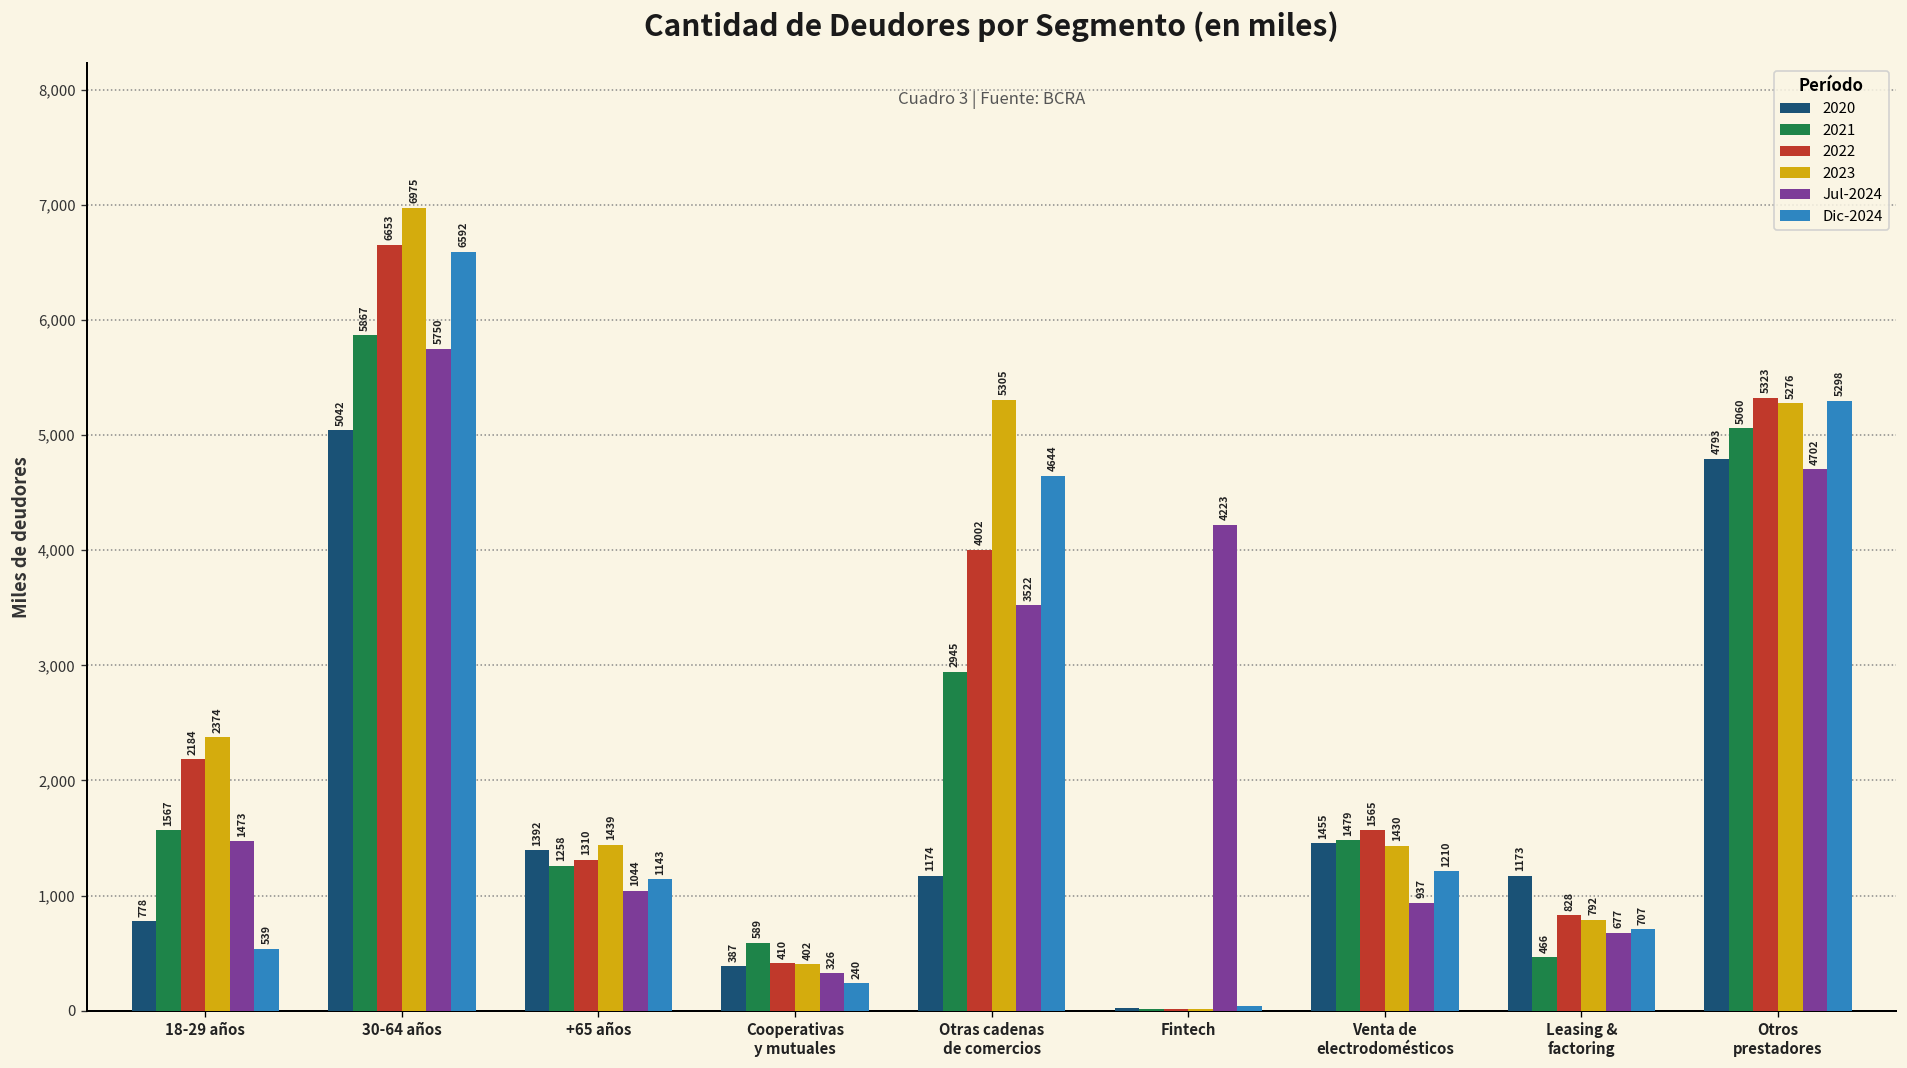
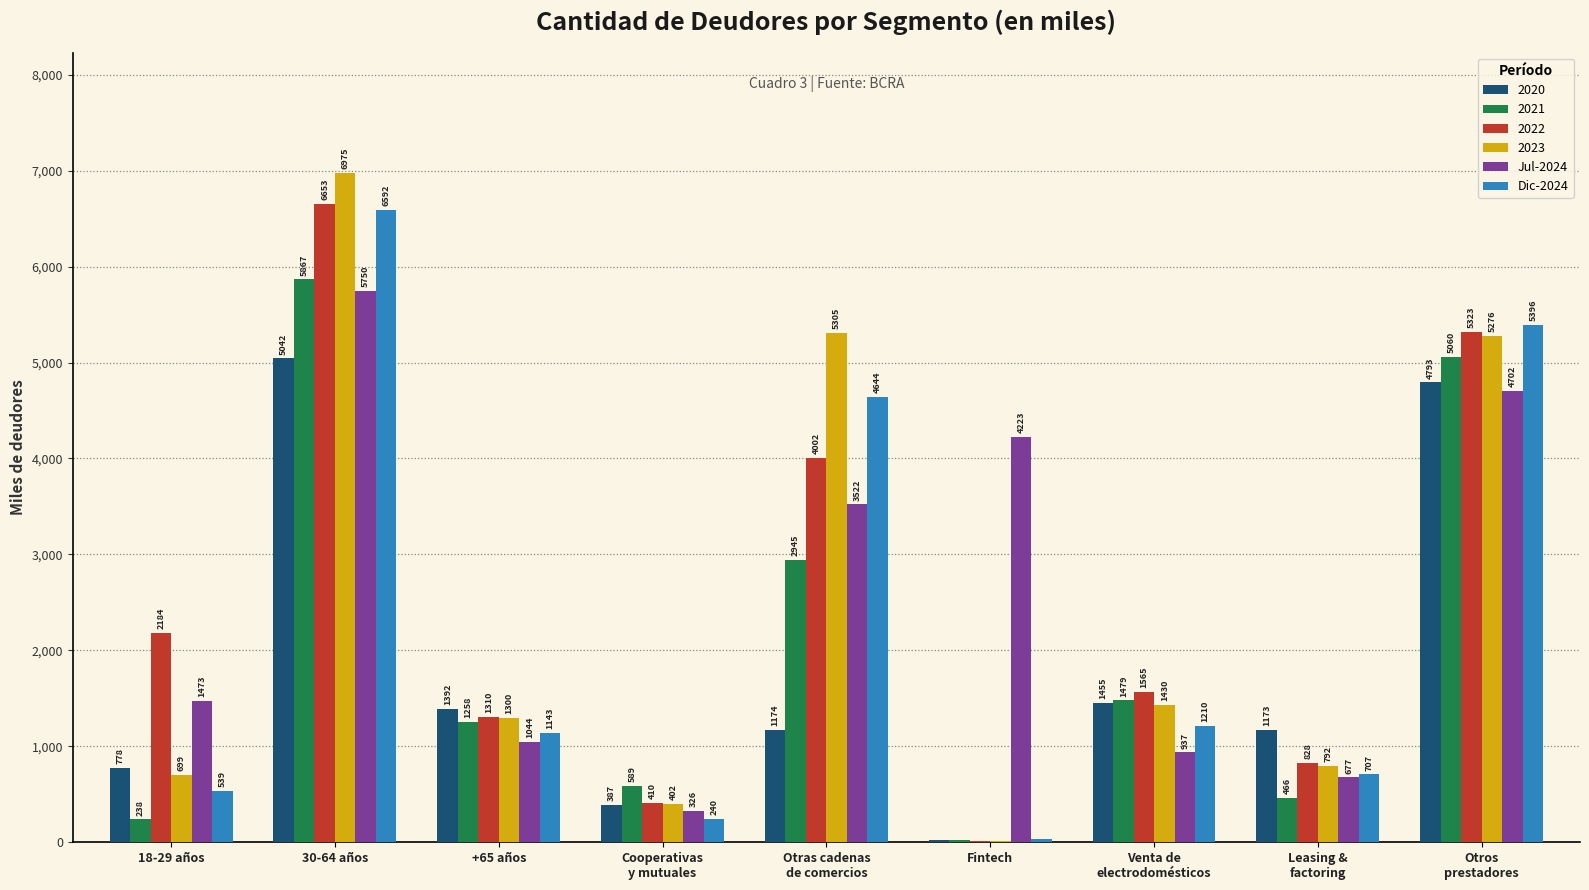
2021, 18-29 años: 1567 -> 238
2023, 18-29 años: 2374 -> 699
2023, +65 años: 1439 -> 1300
Dic-2024, Otros prestadores: 5298 -> 5396
